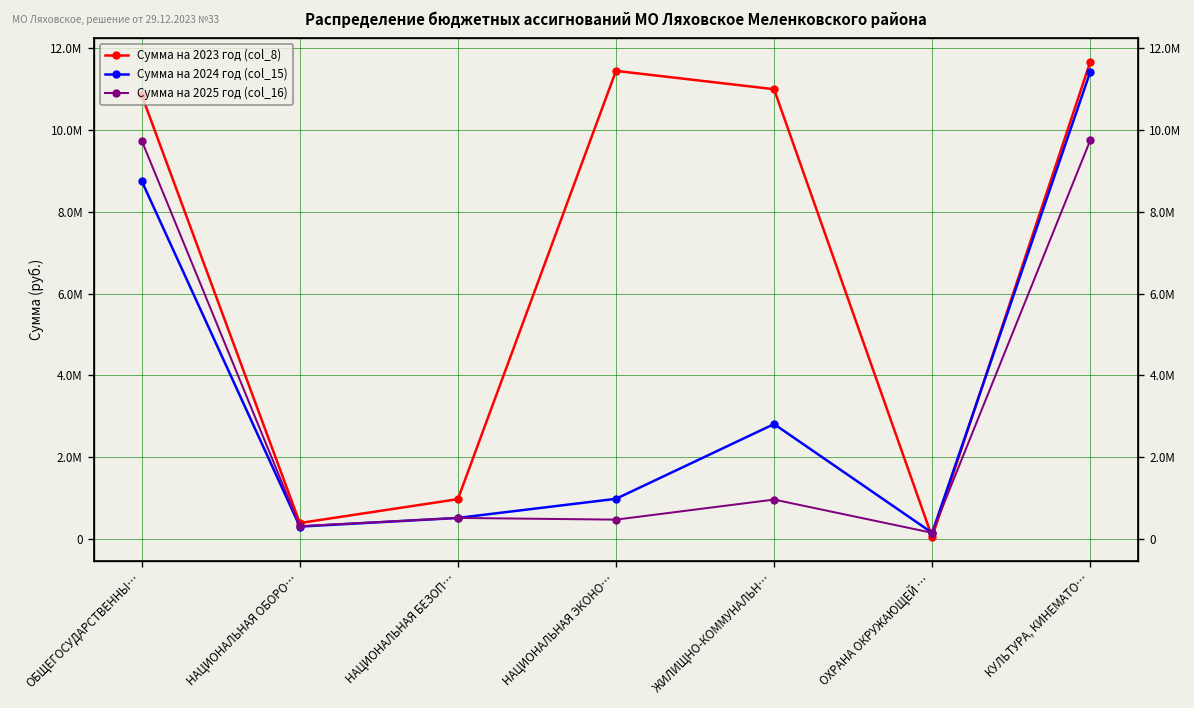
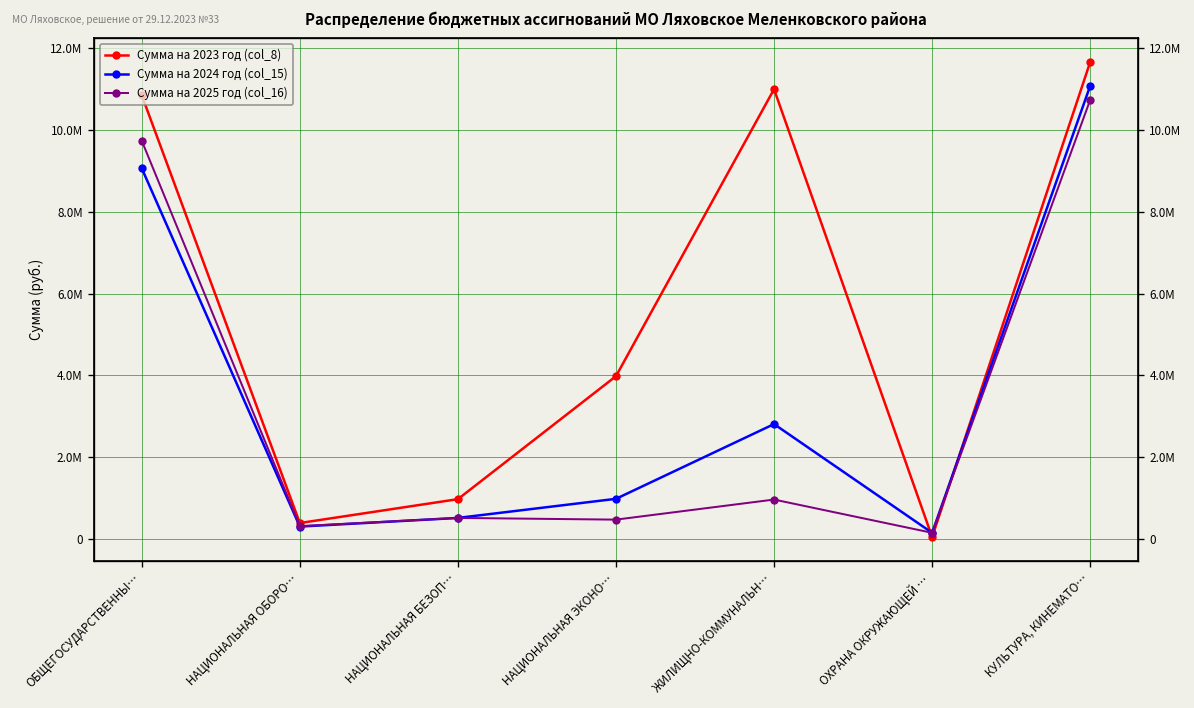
Сумма на 2024 год (col_15), ОБЩЕГОСУДАРСТВЕННЫ…: 8700000 -> 9100000
Сумма на 2023 год (col_8), НАЦИОНАЛЬНАЯ ЭКОНО…: 11400000 -> 4000000
Сумма на 2024 год (col_15), КУЛЬТУРА, КИНЕМАТО…: 11400000 -> 11100000
Сумма на 2025 год (col_16), КУЛЬТУРА, КИНЕМАТО…: 9700000 -> 10700000
